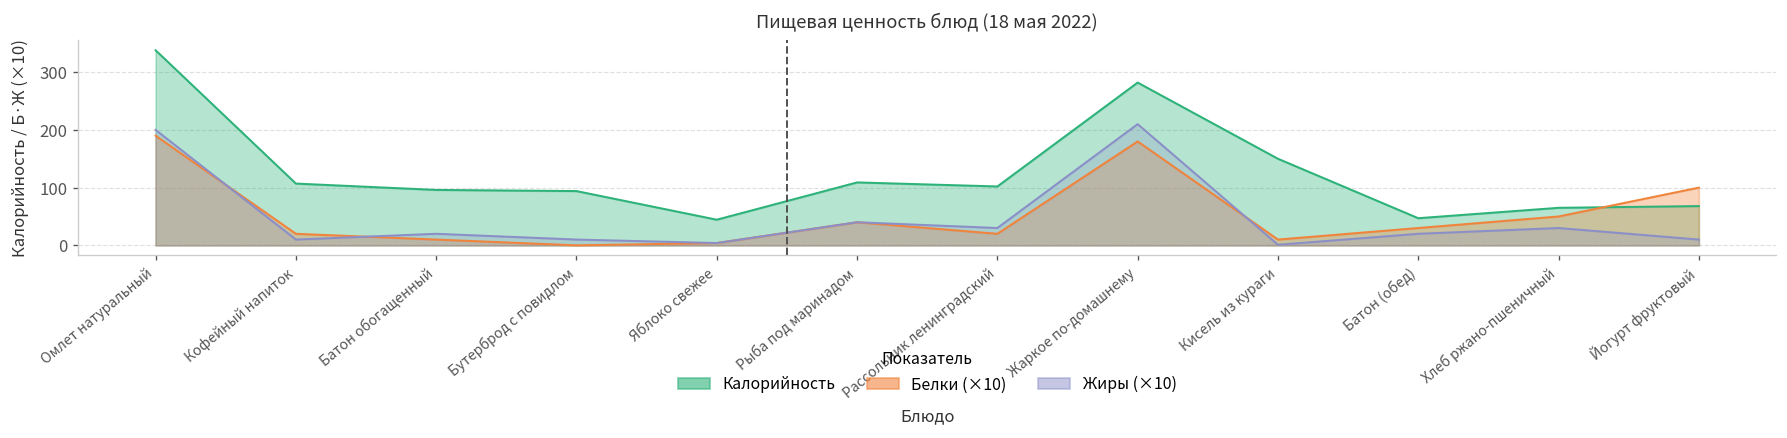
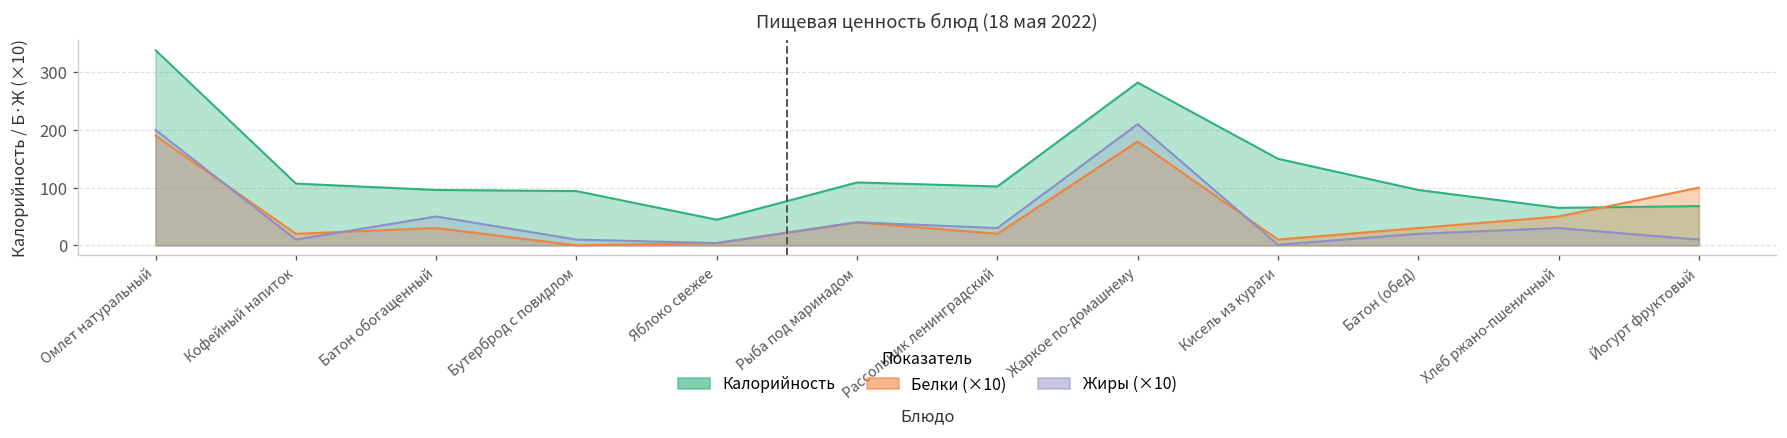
Белки (×10), Батон обогащенный: 10 -> 30
Жиры (×10), Батон обогащенный: 20 -> 50
Калорийность, Батон (обед): 50 -> 100
